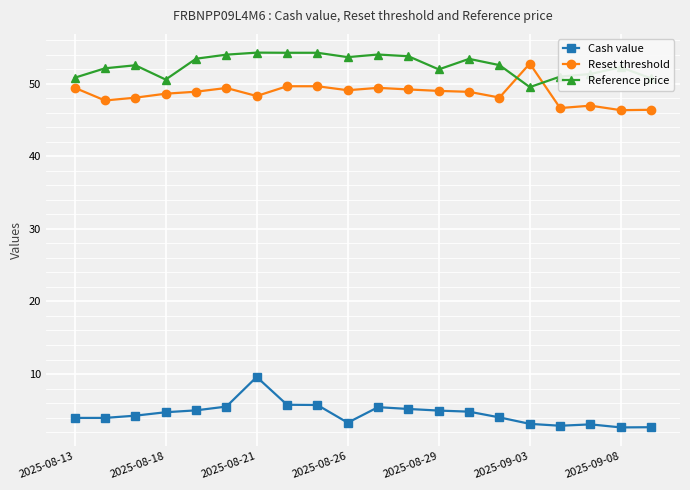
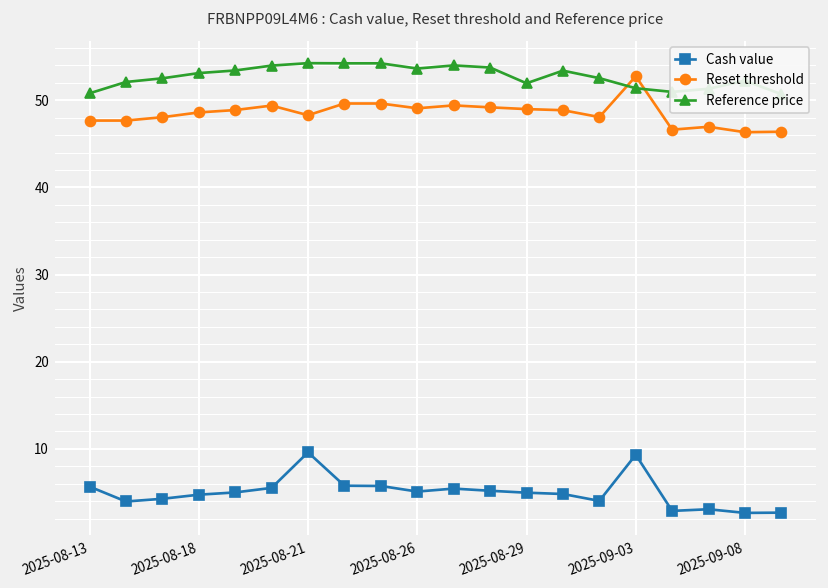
Cash value, 2025-08-13: 4 -> 6
Reset threshold, 2025-08-13: 49 -> 48
Reference price, 2025-08-18: 51 -> 53
Cash value, 2025-08-26: 3 -> 5
Cash value, 2025-09-03: 3 -> 9
Reference price, 2025-09-03: 50 -> 51
